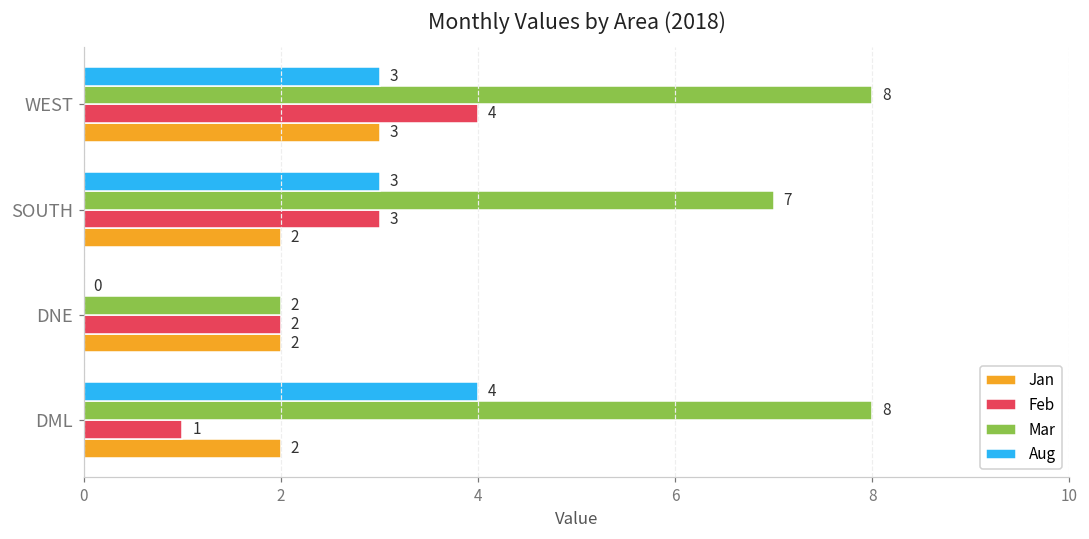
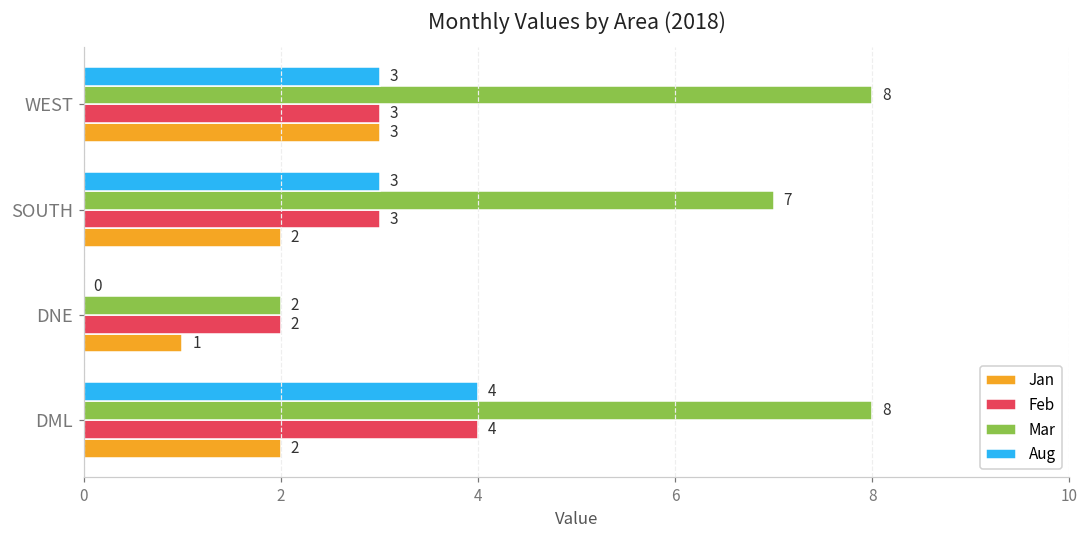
Feb, WEST: 4 -> 3
Jan, DNE: 2 -> 1
Feb, DML: 1 -> 4
